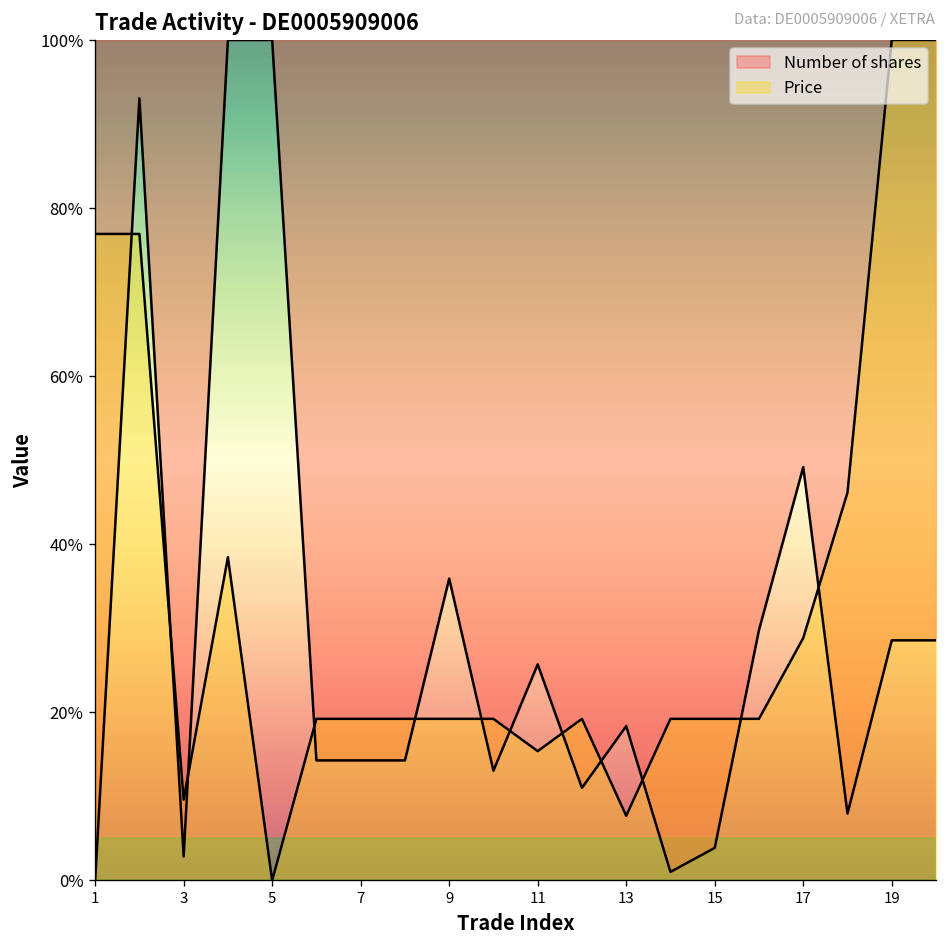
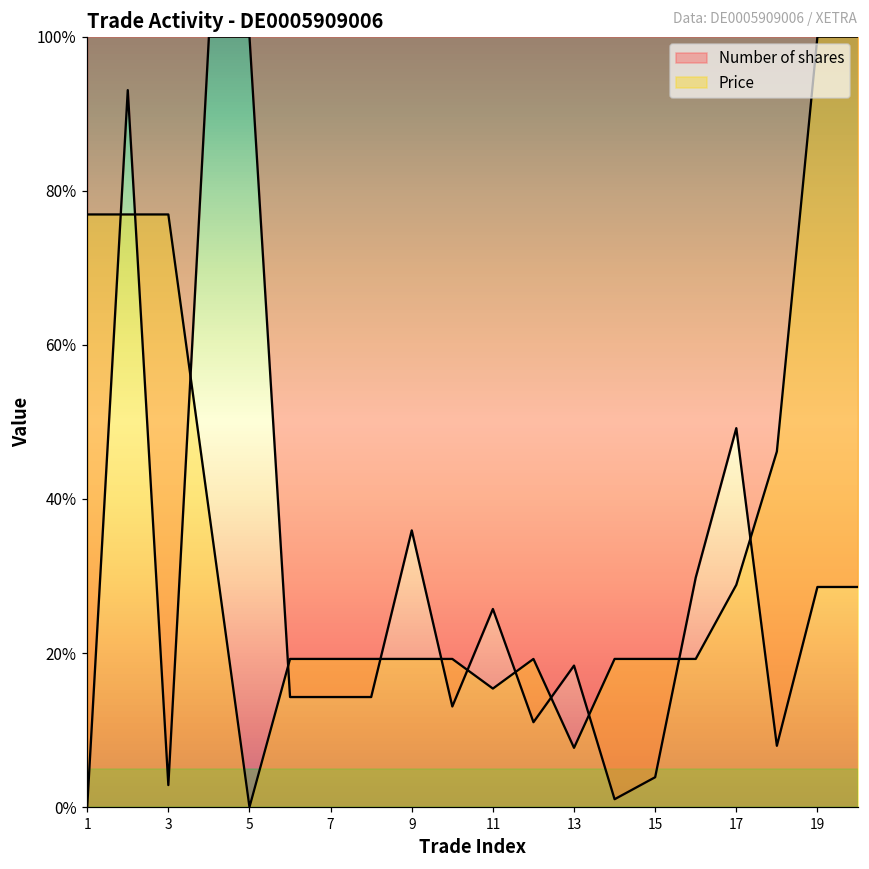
Price, 3: 10% -> 77%
